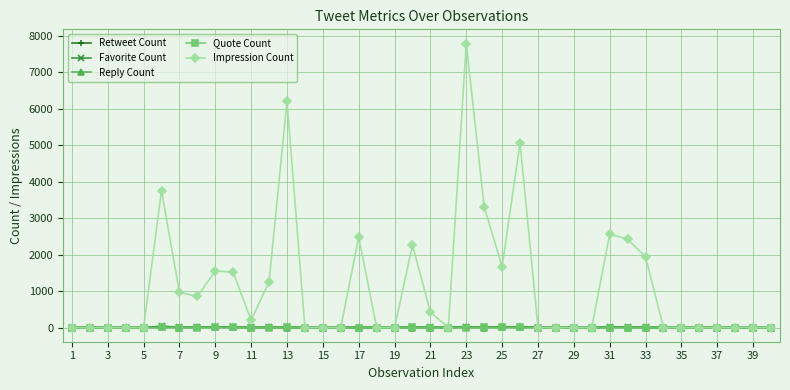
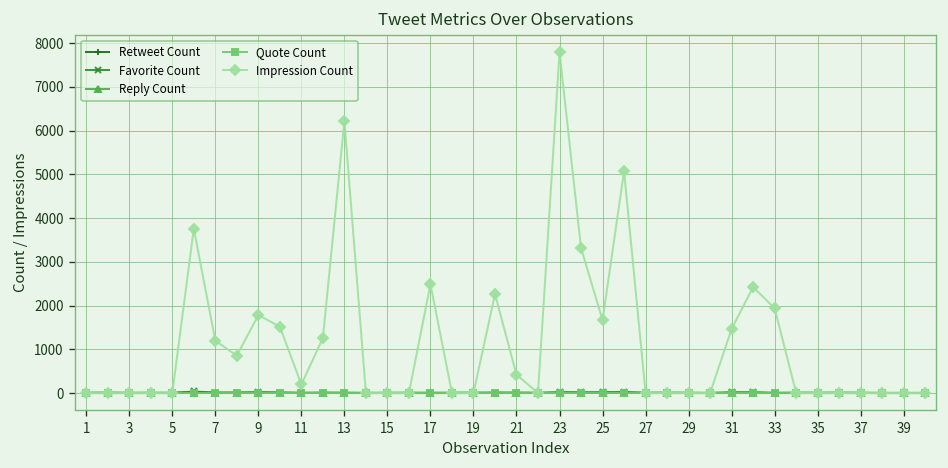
Impression Count, 7: 1000 -> 1200
Impression Count, 9: 1600 -> 1800
Impression Count, 31: 2600 -> 1500
